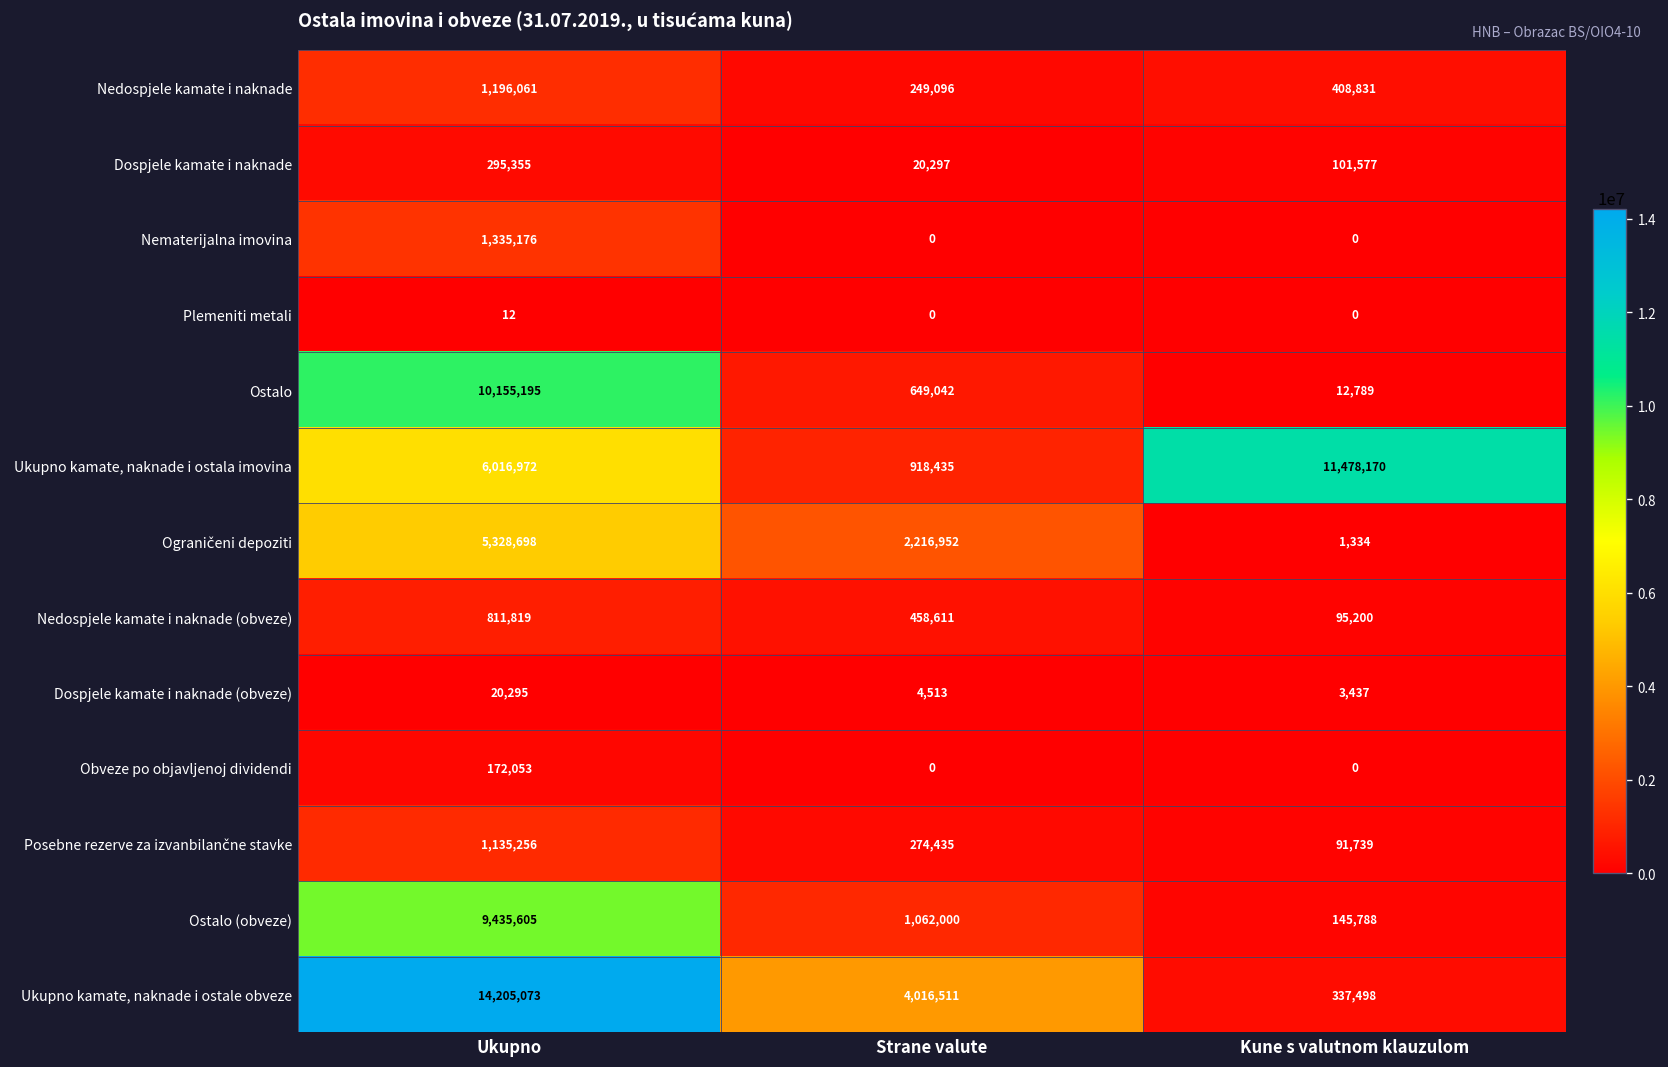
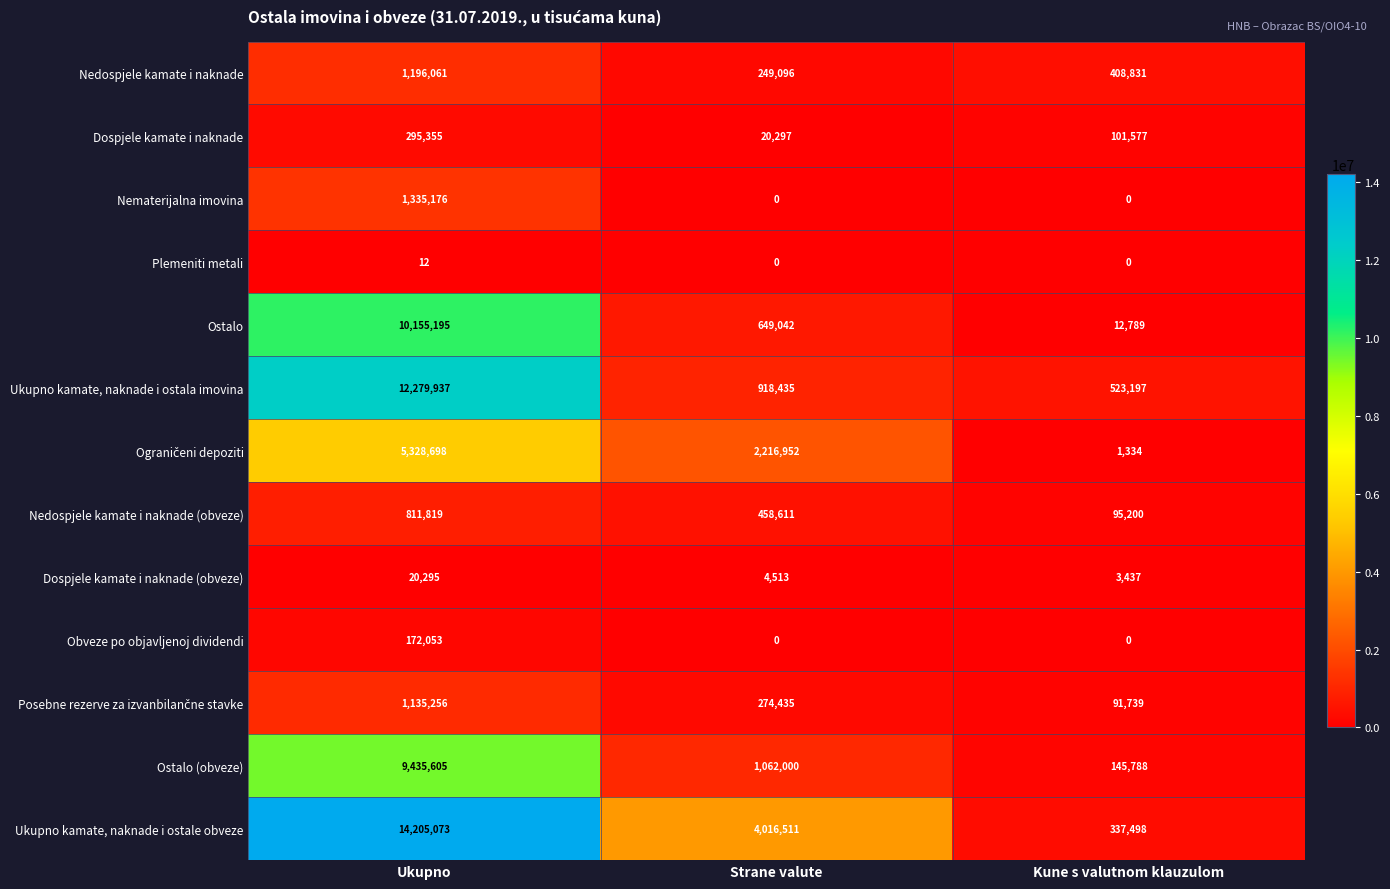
Ukupno kamate, naknade i ostala imovina, Ukupno: 6,016,972 -> 12,279,937
Ukupno kamate, naknade i ostala imovina, Kune s valutnom klauzulom: 11,478,170 -> 523,197
